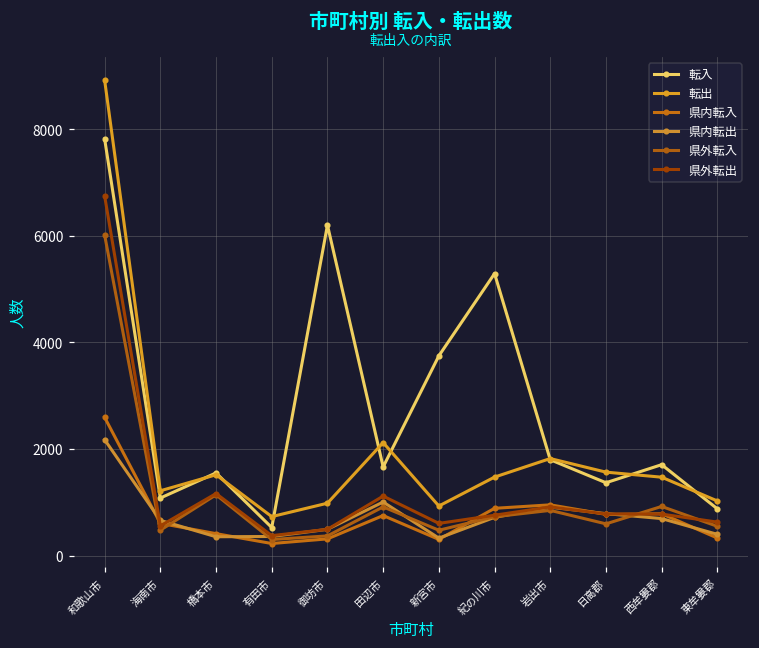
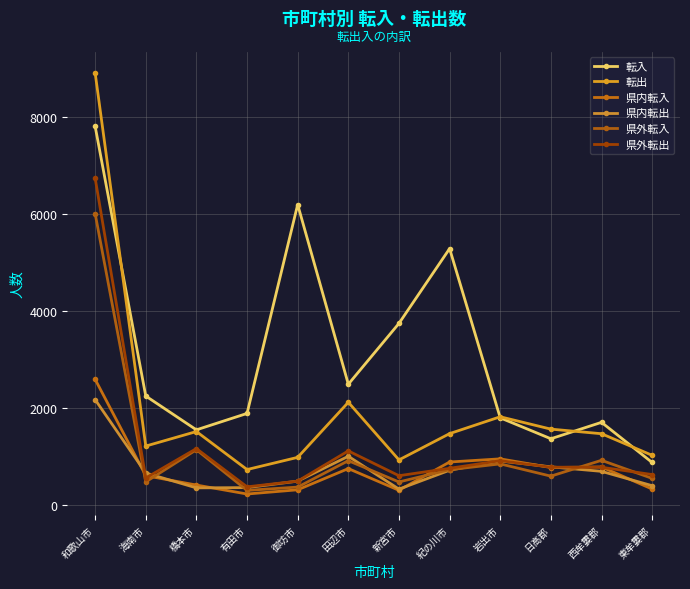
転入, 海南市: 1100 -> 2200
転入, 有田市: 500 -> 1900
転入, 田辺市: 1700 -> 2500
